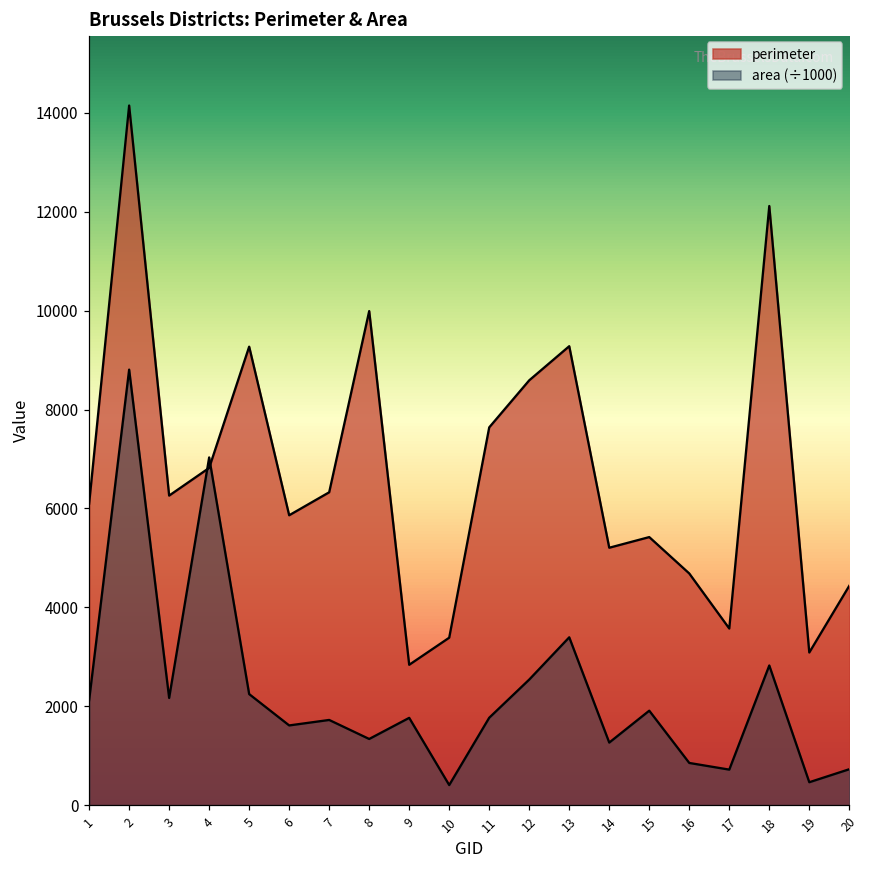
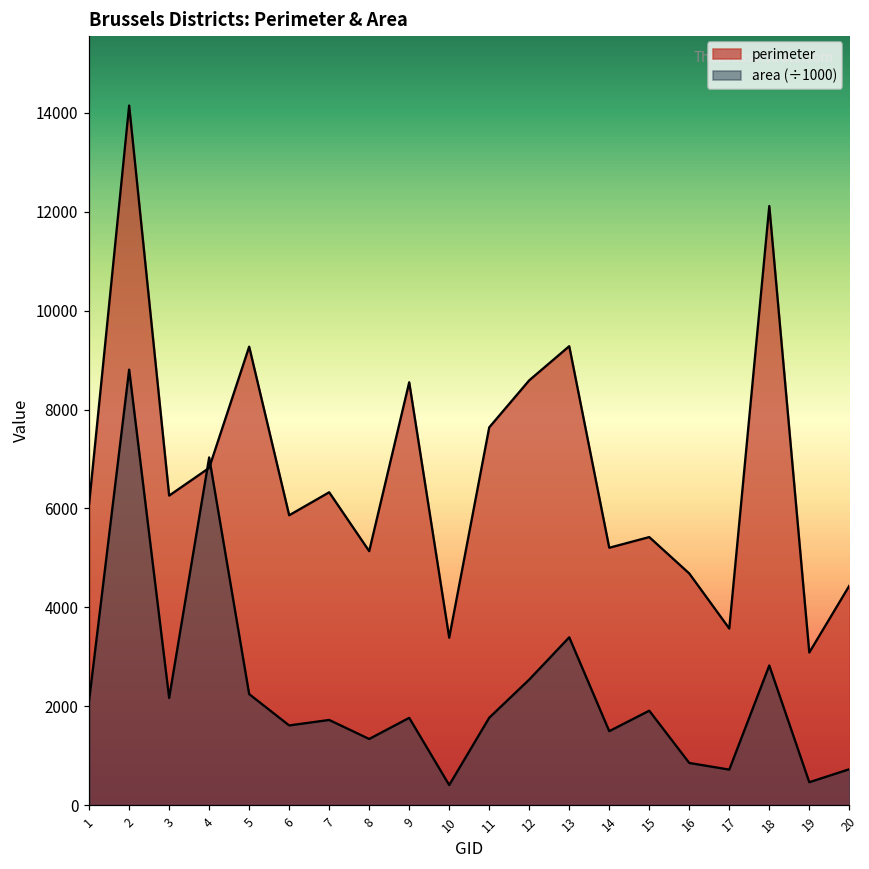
perimeter, 8: 10000 -> 5100
perimeter, 9: 2800 -> 8600
area (÷1000), 14: 1300 -> 1500
